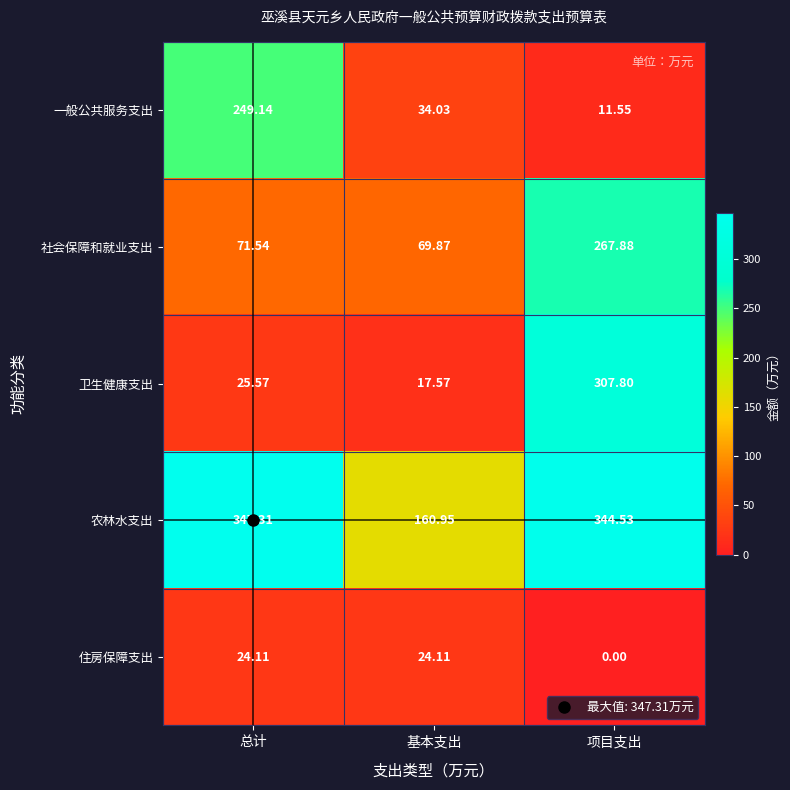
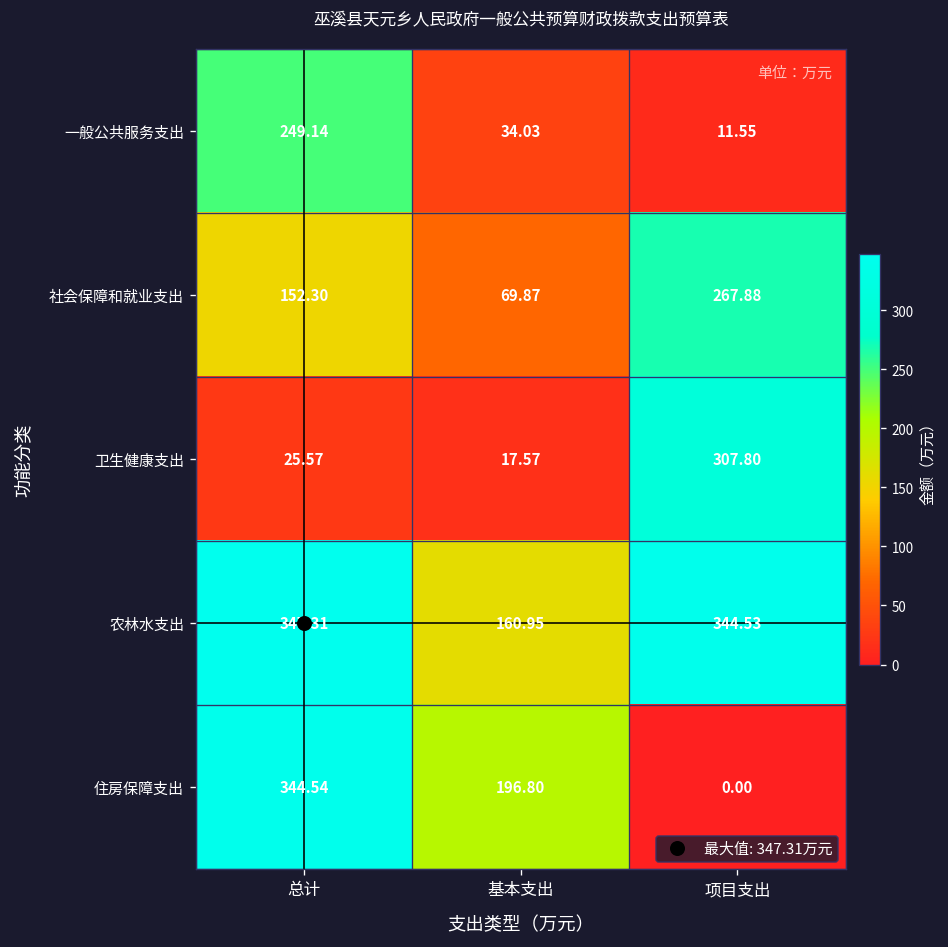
社会保障和就业支出, 总计: 71.54 -> 152.30
住房保障支出, 总计: 24.11 -> 344.54
住房保障支出, 基本支出: 24.11 -> 196.80
